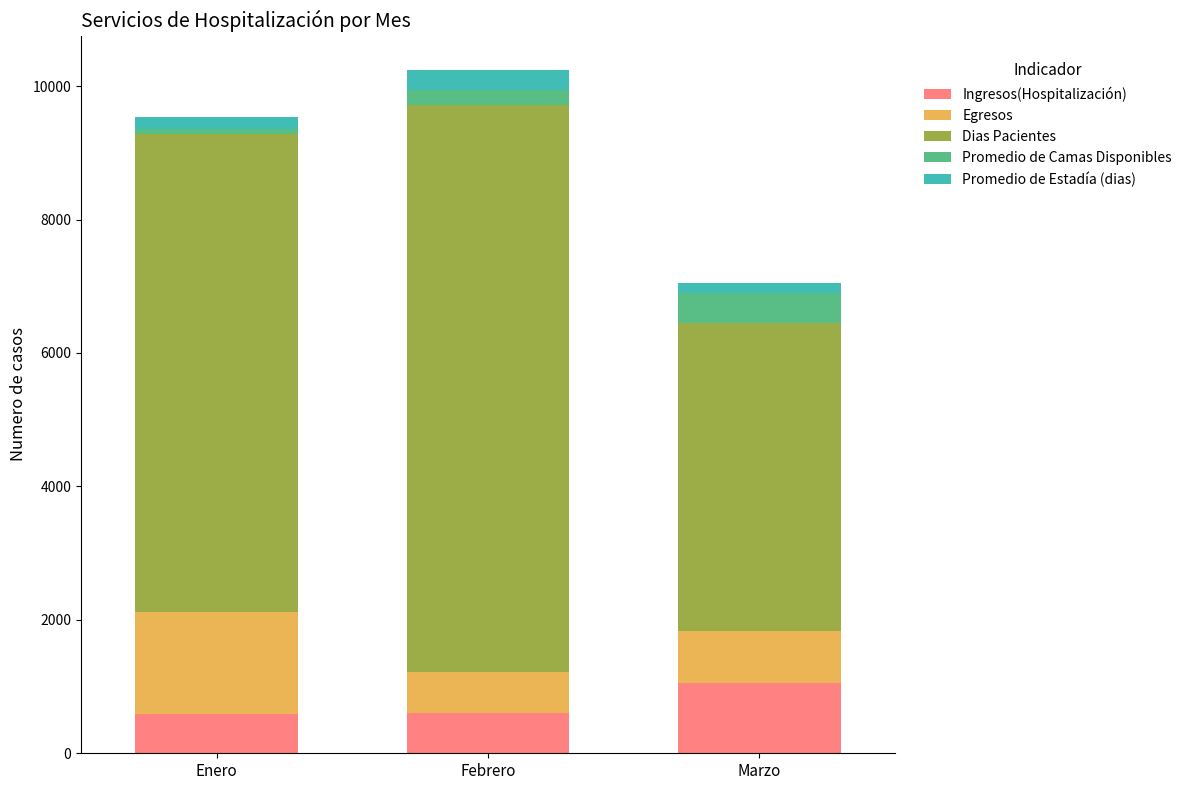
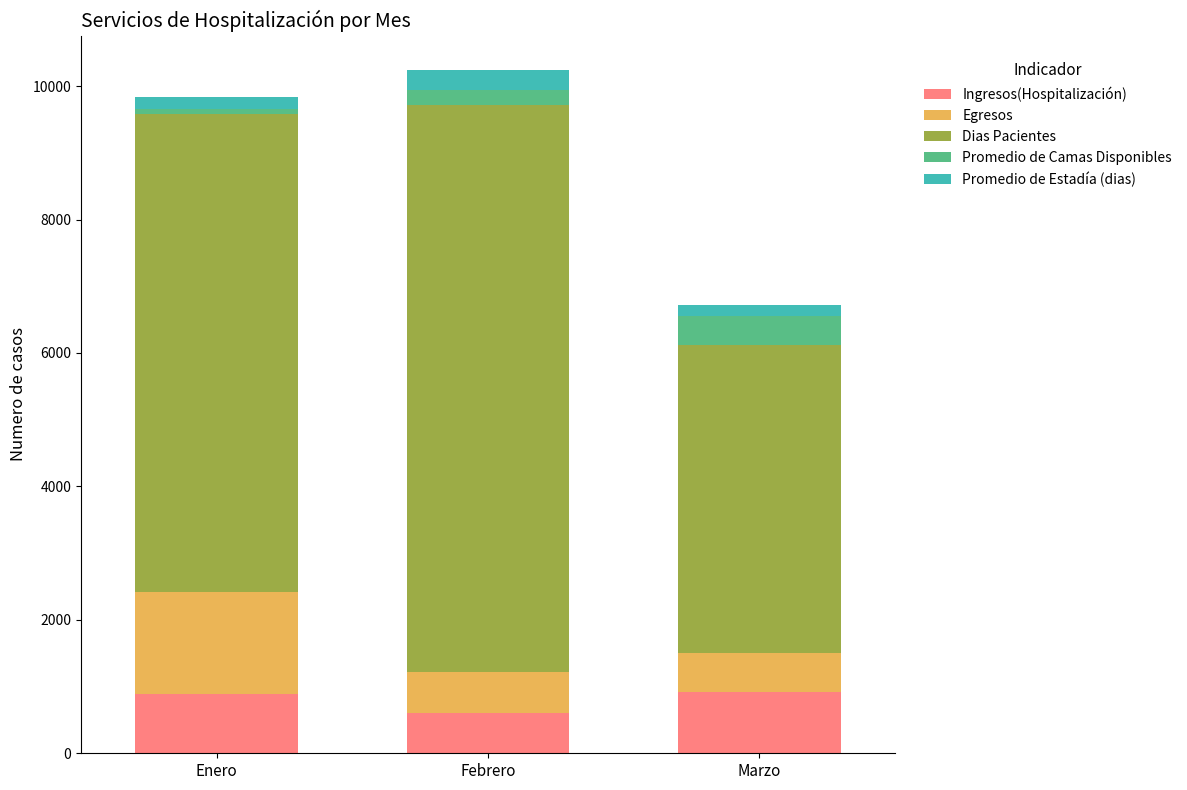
Ingresos(Hospitalización), Enero: 600 -> 900
Ingresos(Hospitalización), Marzo: 1100 -> 900
Egresos, Marzo: 800 -> 600
